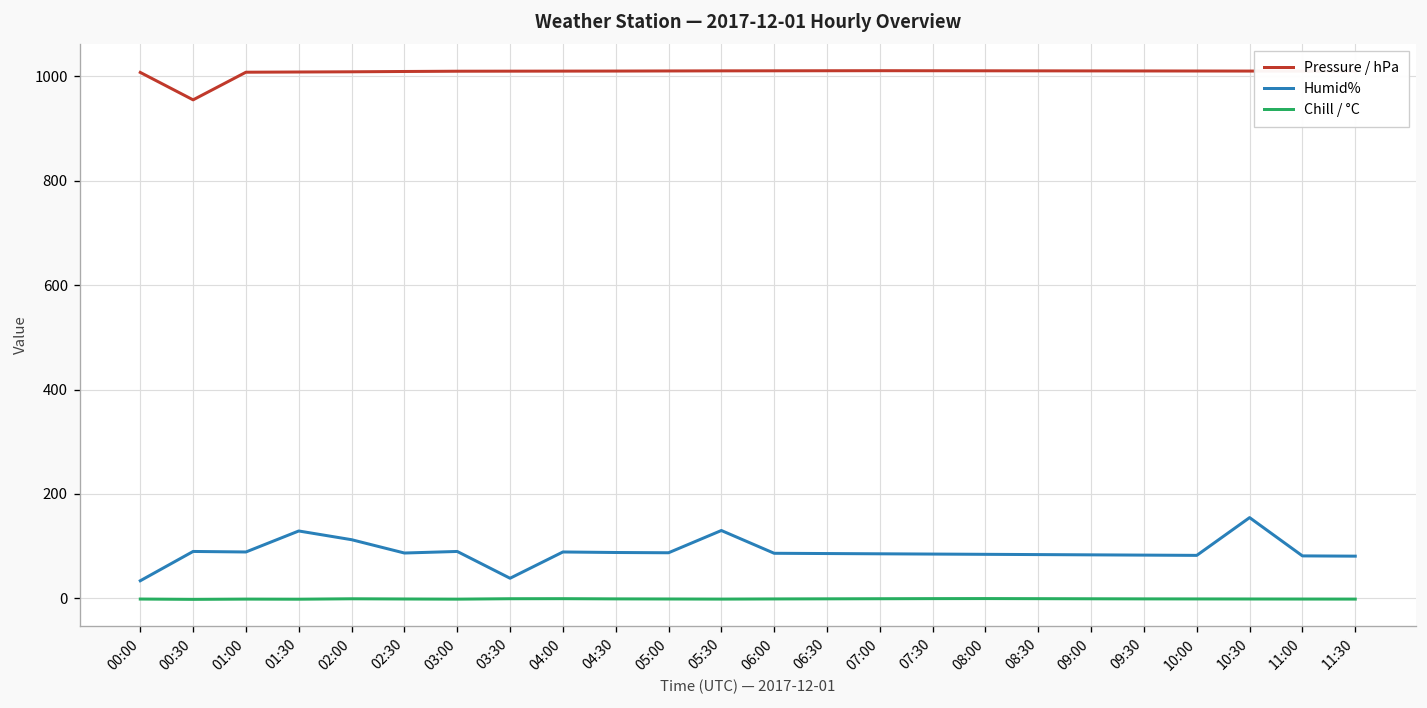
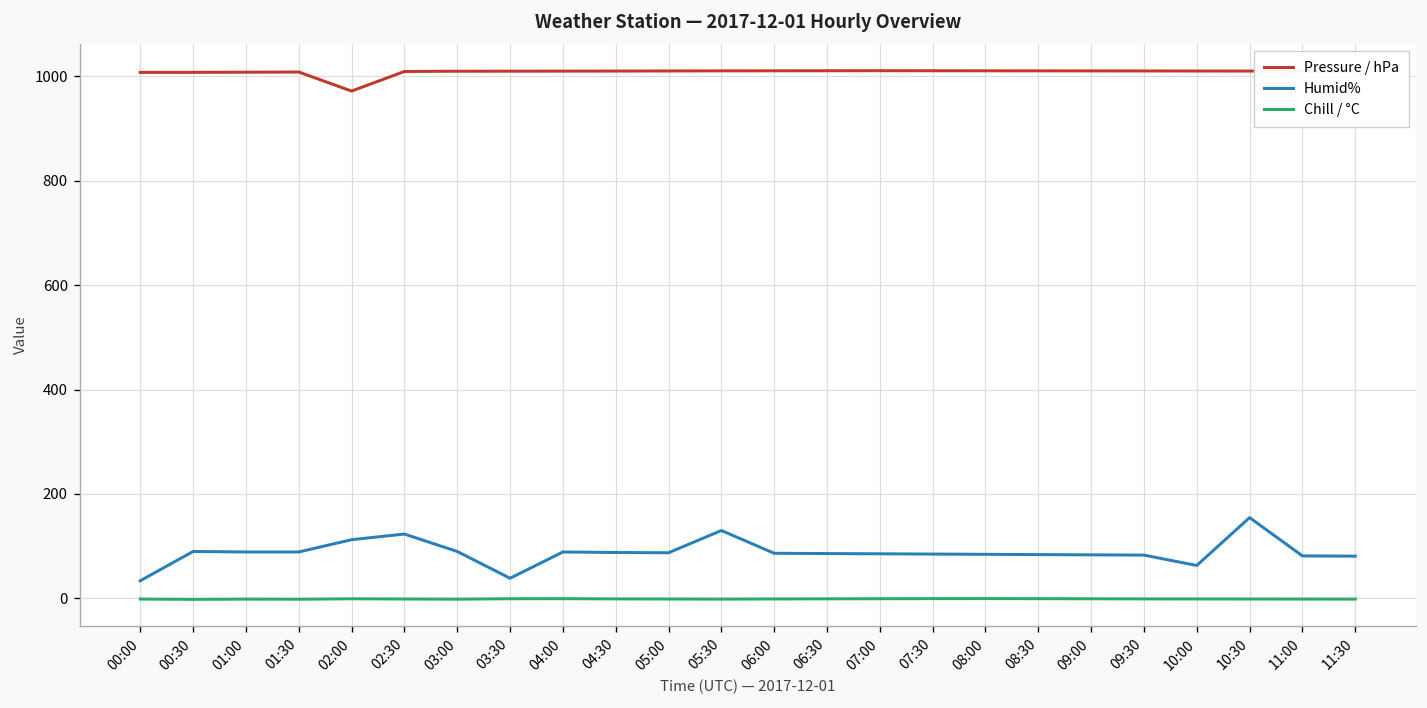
Pressure / hPa, 00:30: 950 -> 1010
Humid%, 01:30: 130 -> 90
Pressure / hPa, 02:00: 1010 -> 970
Humid%, 02:30: 90 -> 120
Humid%, 10:00: 80 -> 60
